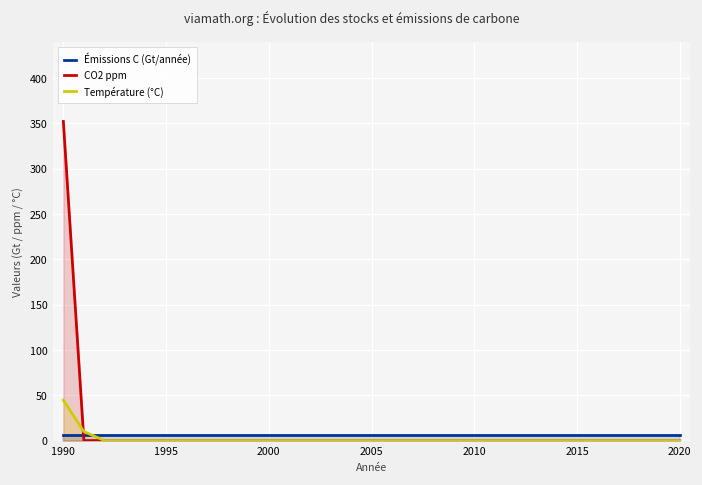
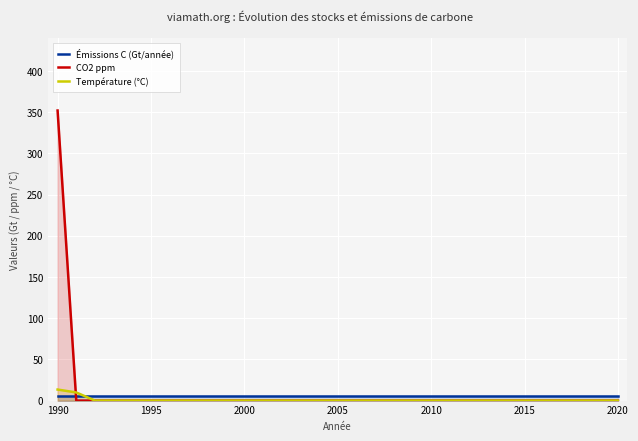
Température (°C), 1990: 40 -> 10
